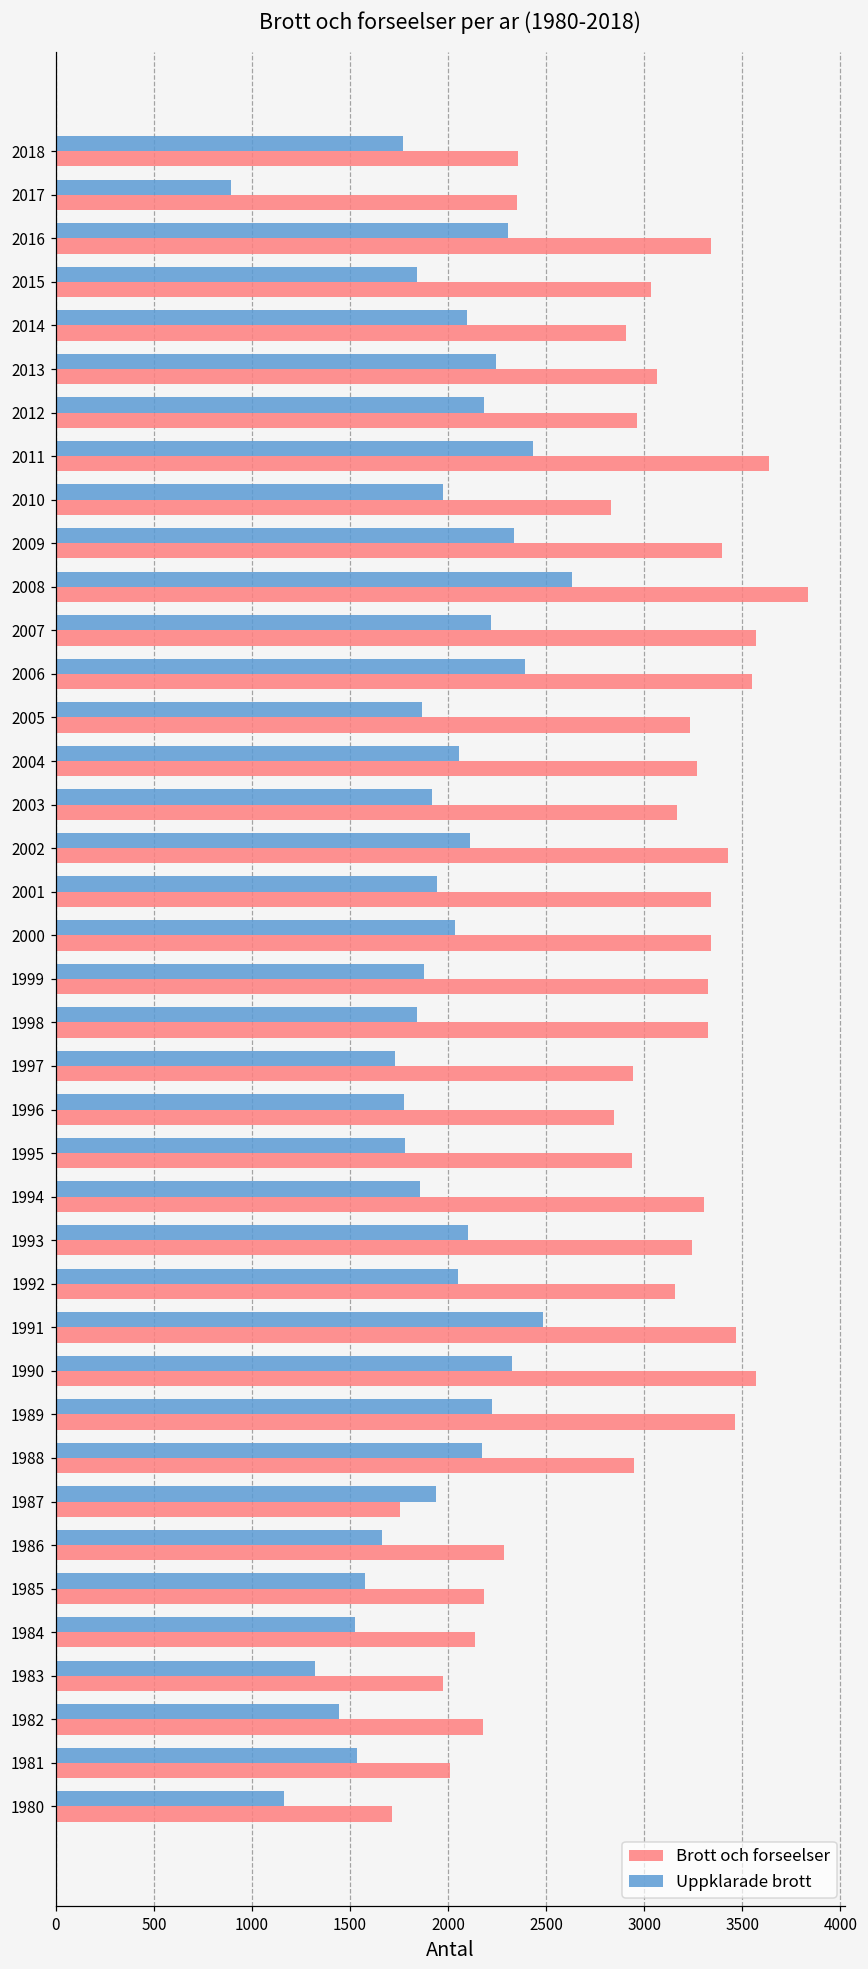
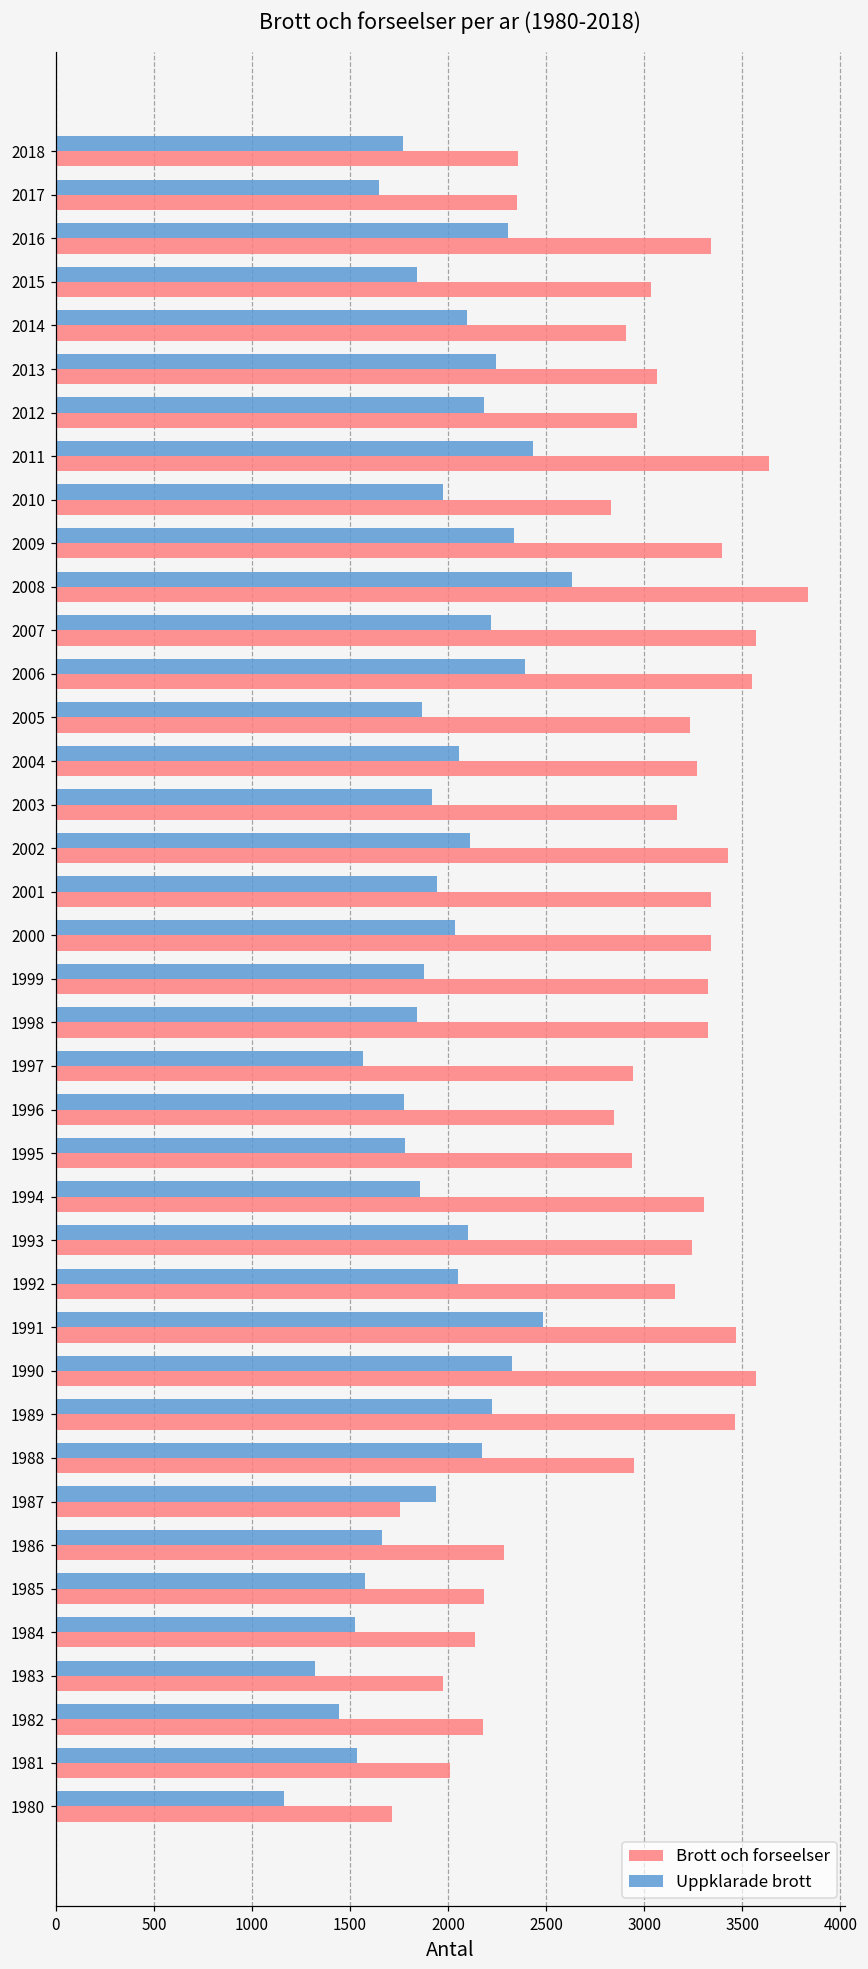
Uppklarade brott, 2017: 890 -> 1650
Uppklarade brott, 1997: 1730 -> 1560
